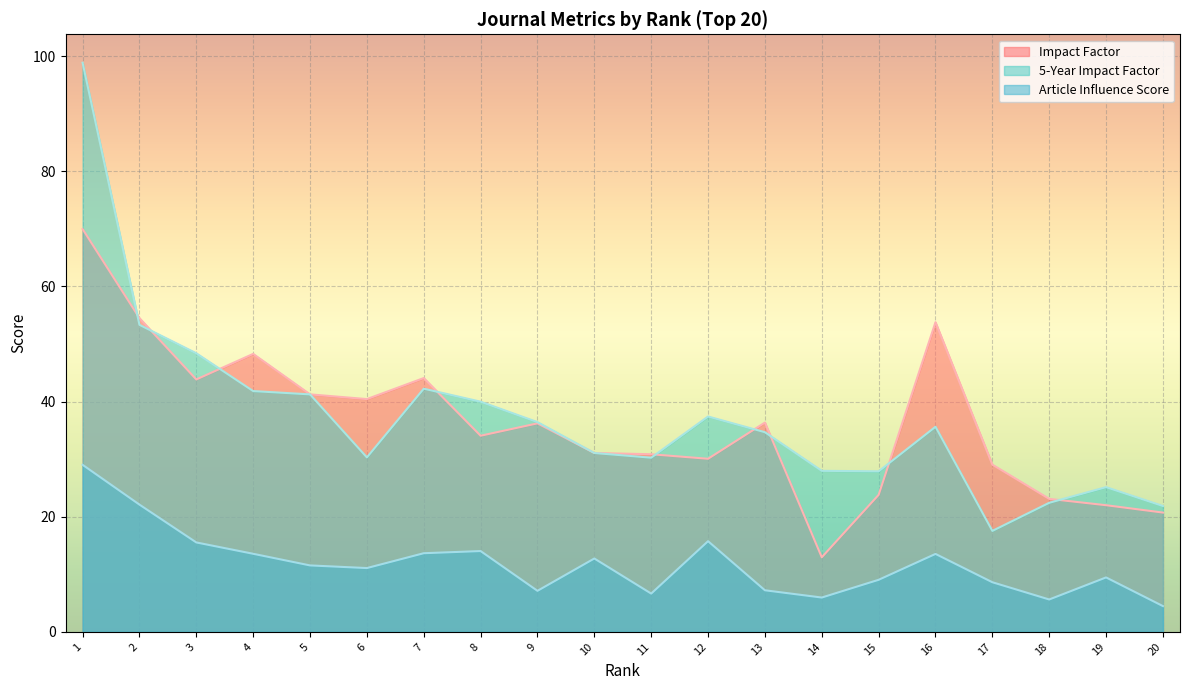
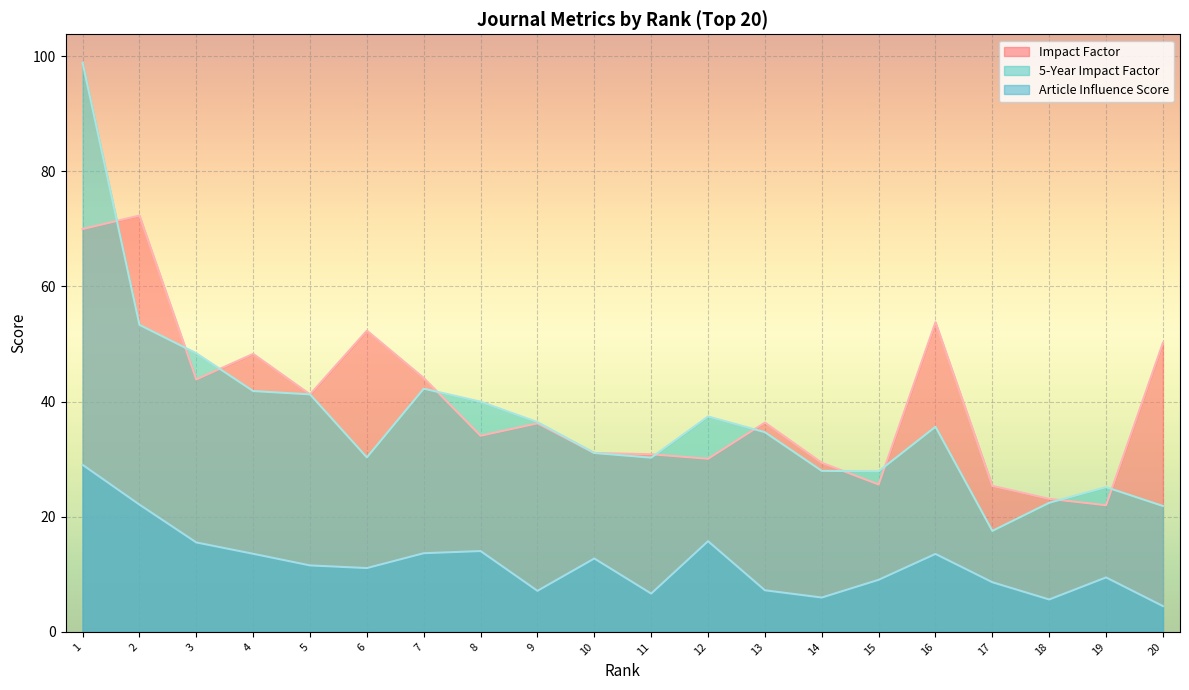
Impact Factor, 2: 54 -> 72
Impact Factor, 6: 40 -> 52
Impact Factor, 14: 13 -> 29
Impact Factor, 15: 24 -> 26
Impact Factor, 17: 29 -> 25
Impact Factor, 20: 21 -> 50
